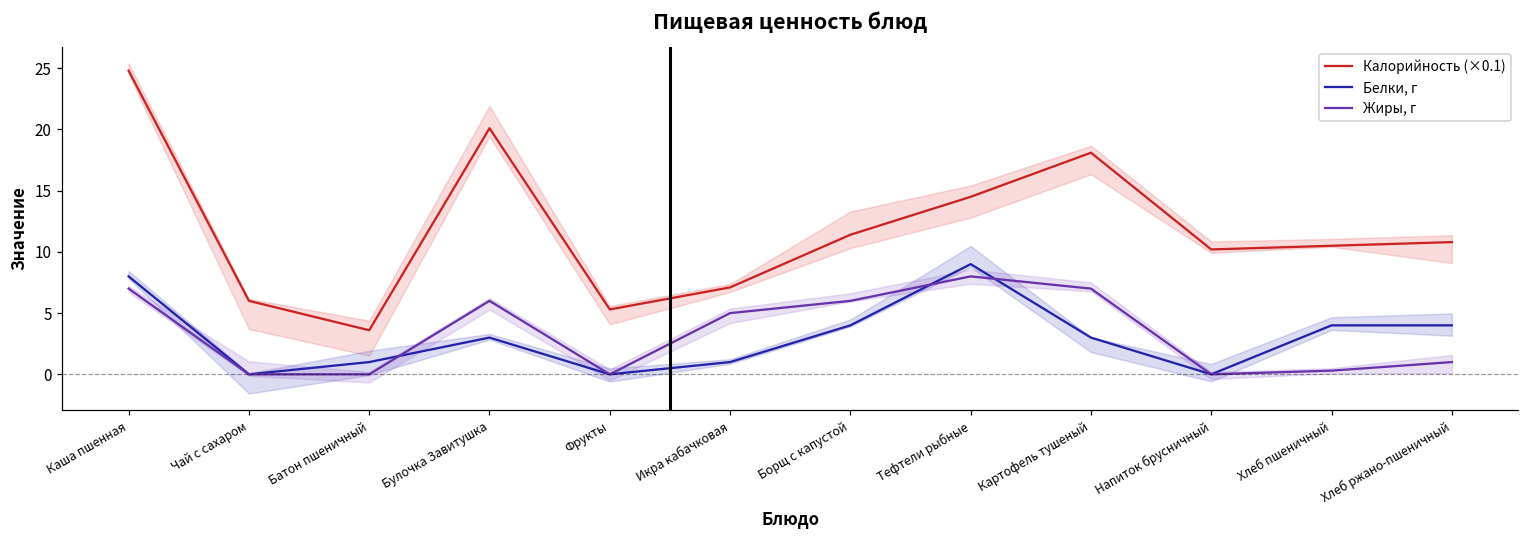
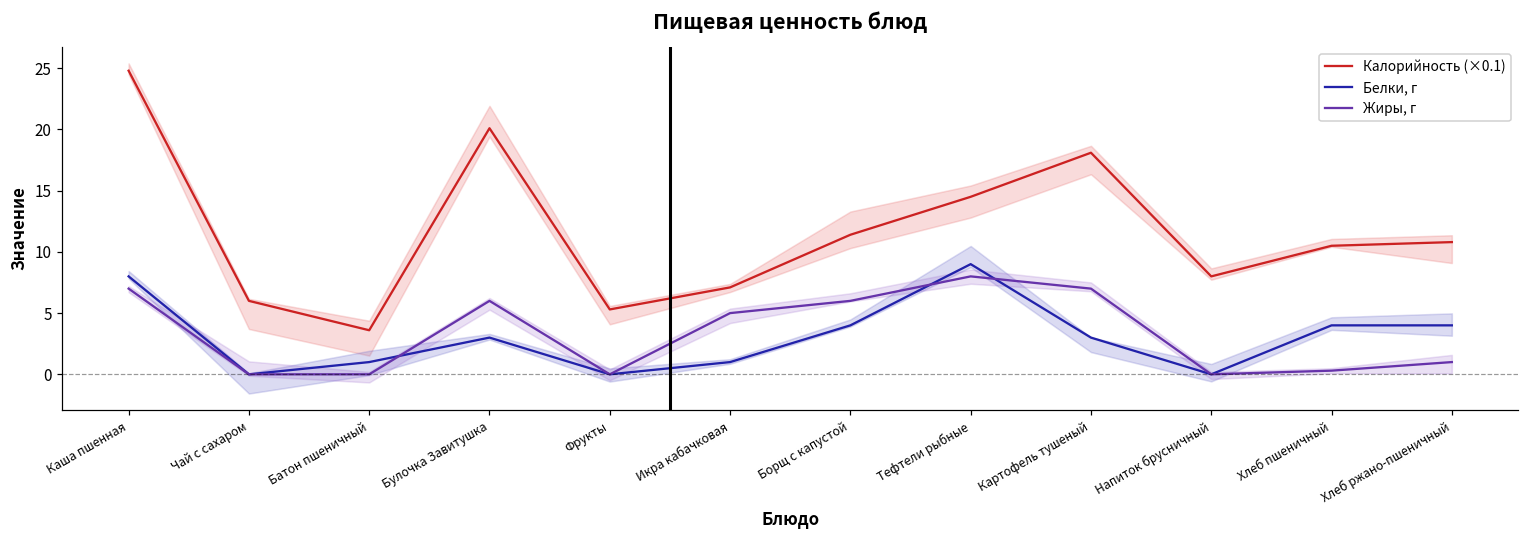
Калорийность (×0.1), Напиток брусничный: 10.2 -> 8.0
